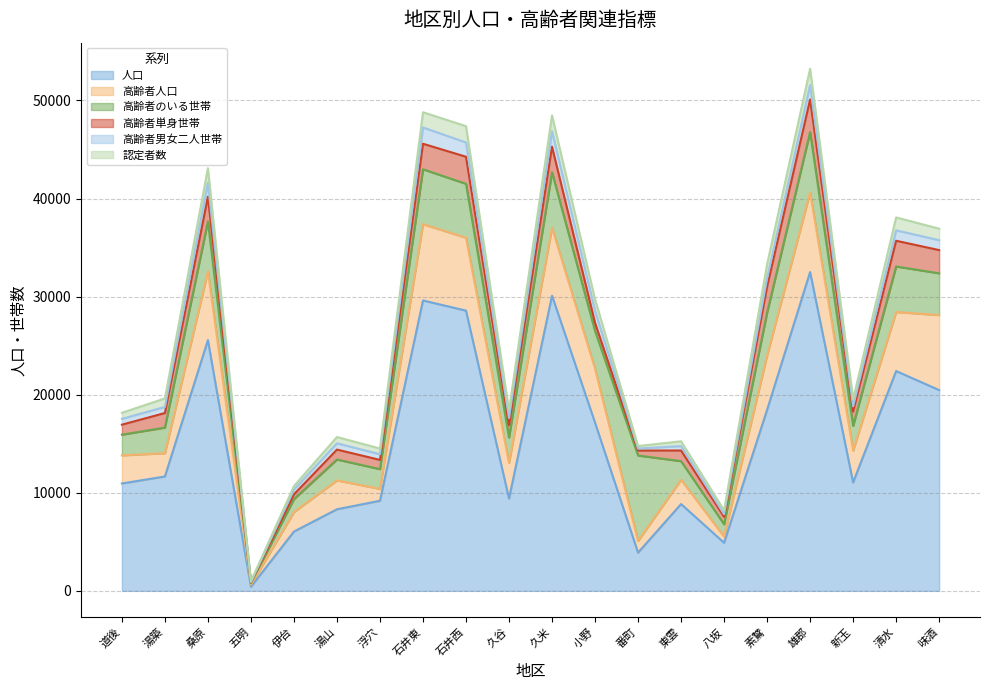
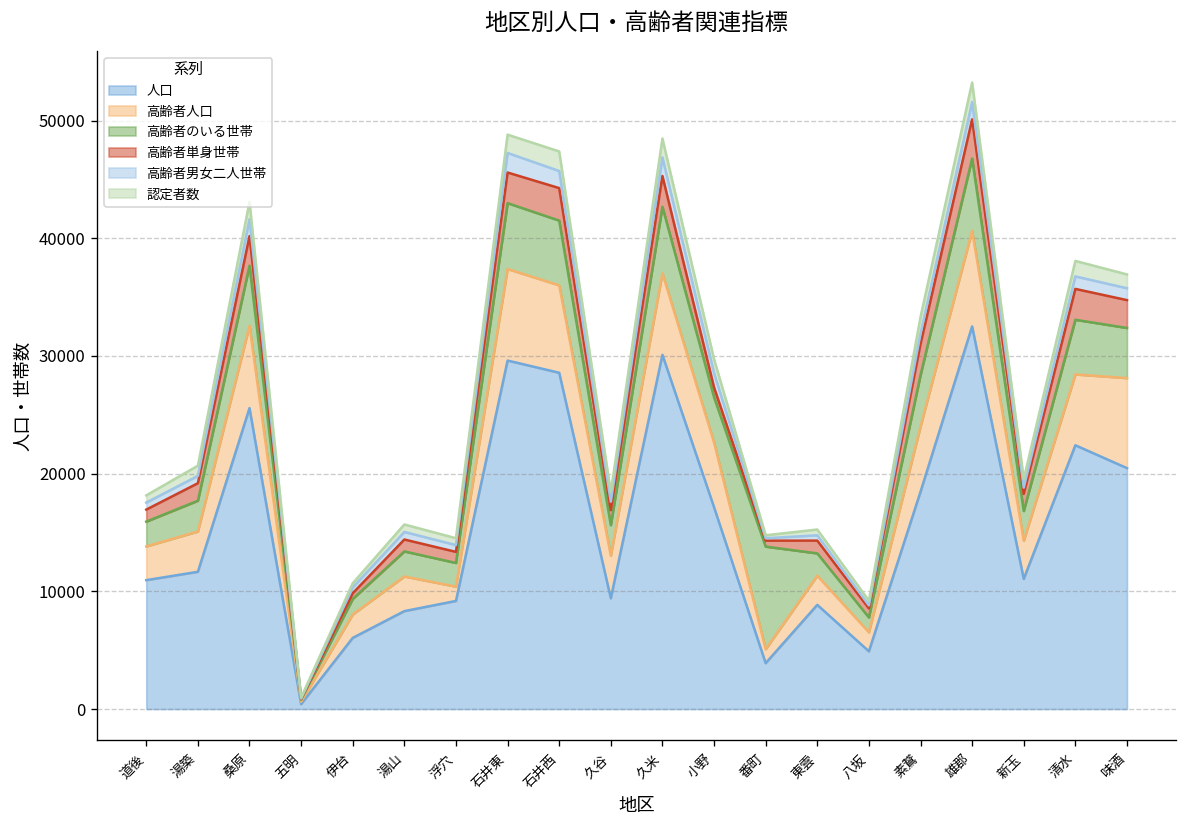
高齢者人口, 湯築: 2000 -> 3000
高齢者人口, 八坂: 1000 -> 2000
